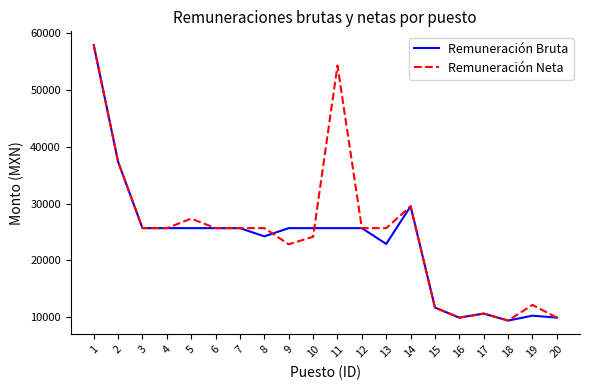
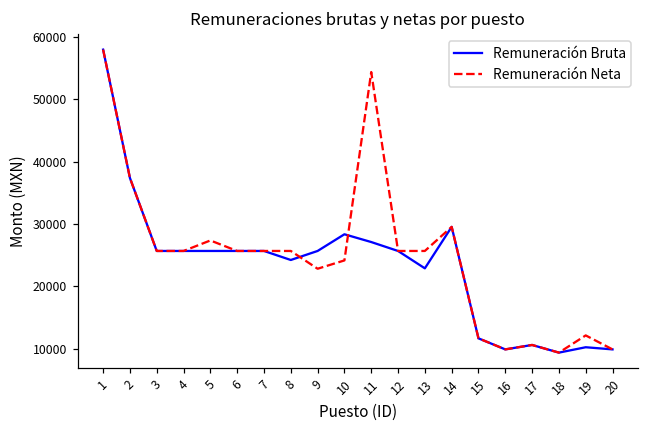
Remuneración Bruta, 10: 26000 -> 28000
Remuneración Bruta, 11: 26000 -> 27000
